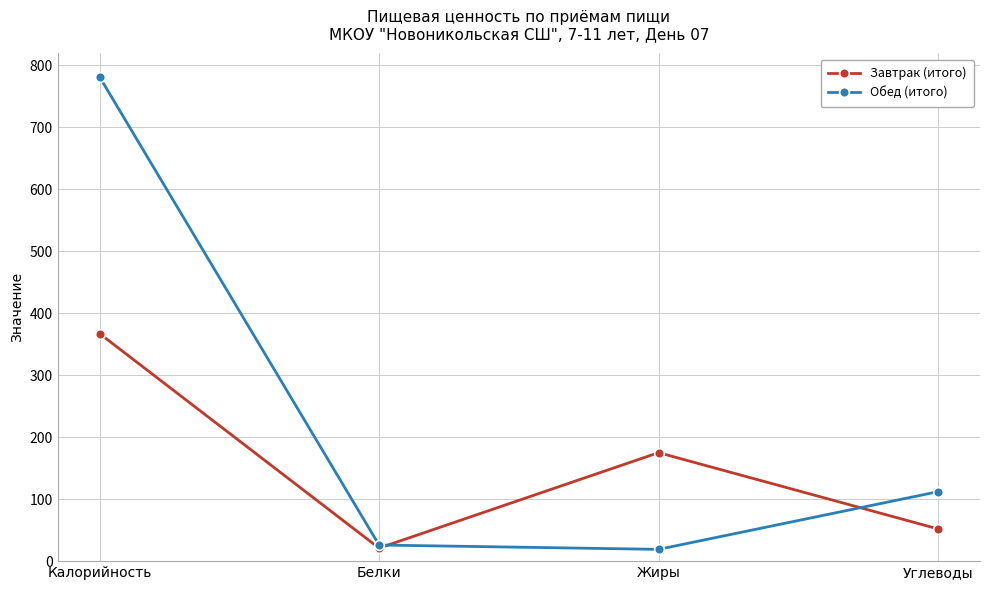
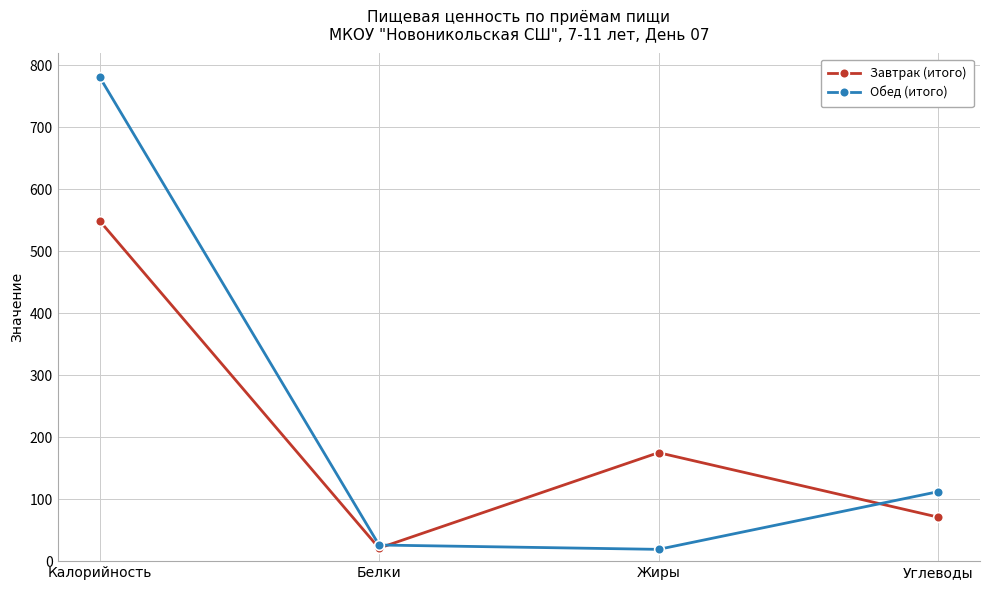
Завтрак (итого), Калорийность: 370 -> 550
Завтрак (итого), Углеводы: 50 -> 70
